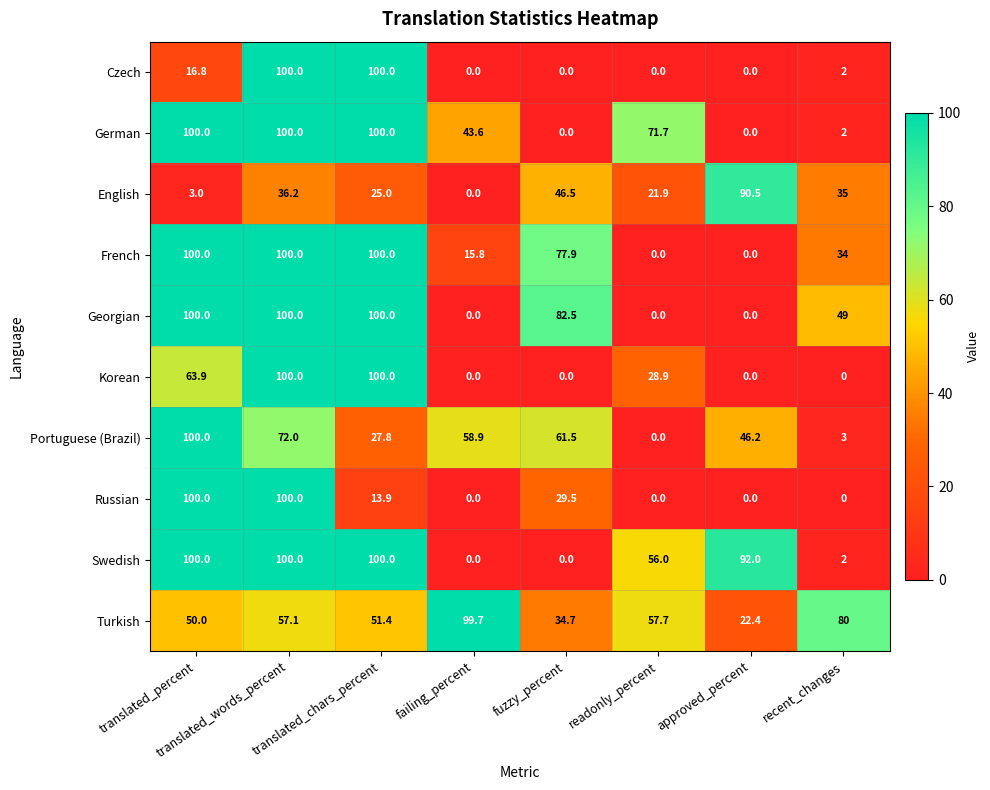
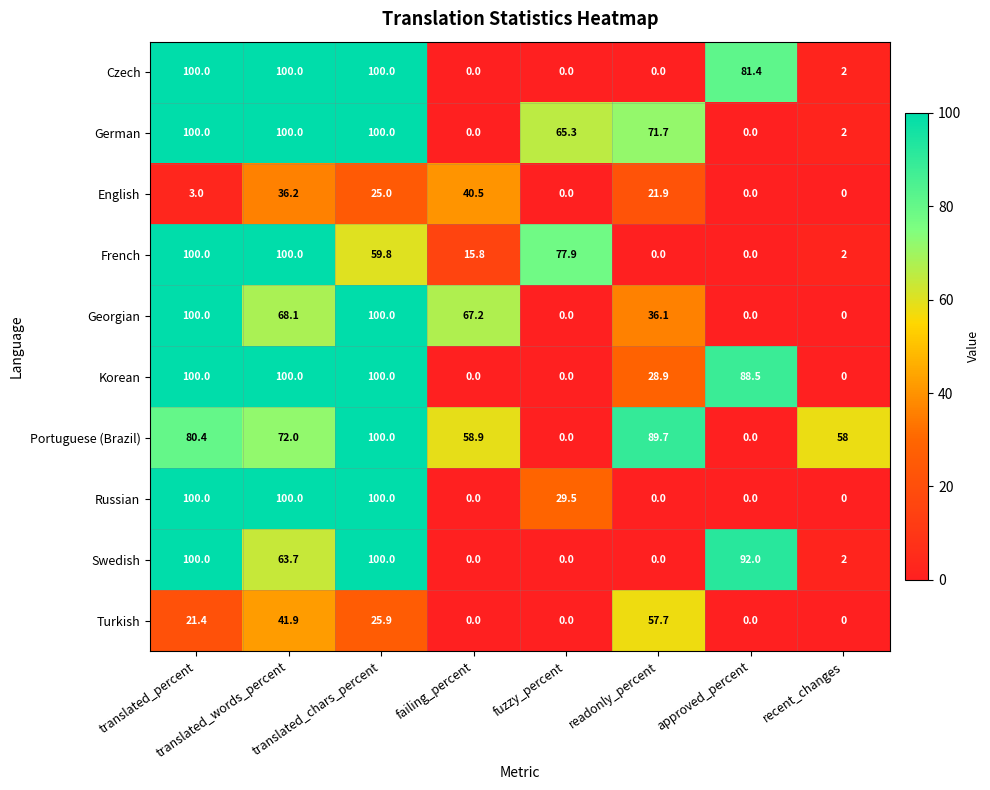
Czech, translated_percent: 16.8 -> 100.0
Czech, approved_percent: 0.0 -> 81.4
German, failing_percent: 43.6 -> 0.0
German, fuzzy_percent: 0.0 -> 65.3
English, failing_percent: 0.0 -> 40.5
English, fuzzy_percent: 46.5 -> 0.0
English, approved_percent: 90.5 -> 0.0
English, recent_changes: 35 -> 0
French, translated_chars_percent: 100.0 -> 59.8
French, recent_changes: 34 -> 2
Georgian, translated_words_percent: 100.0 -> 68.1
Georgian, failing_percent: 0.0 -> 67.2
Georgian, fuzzy_percent: 82.5 -> 0.0
Georgian, readonly_percent: 0.0 -> 36.1
Georgian, recent_changes: 49 -> 0
Korean, translated_percent: 63.9 -> 100.0
Korean, approved_percent: 0.0 -> 88.5
Portuguese (Brazil), translated_percent: 100.0 -> 80.4
Portuguese (Brazil), translated_chars_percent: 27.8 -> 100.0
Portuguese (Brazil), fuzzy_percent: 61.5 -> 0.0
Portuguese (Brazil), readonly_percent: 0.0 -> 89.7
Portuguese (Brazil), approved_percent: 46.2 -> 0.0
Portuguese (Brazil), recent_changes: 3 -> 58
Russian, translated_chars_percent: 13.9 -> 100.0
Swedish, translated_words_percent: 100.0 -> 63.7
Swedish, readonly_percent: 56.0 -> 0.0
Turkish, translated_percent: 50.0 -> 21.4
Turkish, translated_words_percent: 57.1 -> 41.9
Turkish, translated_chars_percent: 51.4 -> 25.9
Turkish, failing_percent: 99.7 -> 0.0
Turkish, fuzzy_percent: 34.7 -> 0.0
Turkish, approved_percent: 22.4 -> 0.0
Turkish, recent_changes: 80 -> 0
